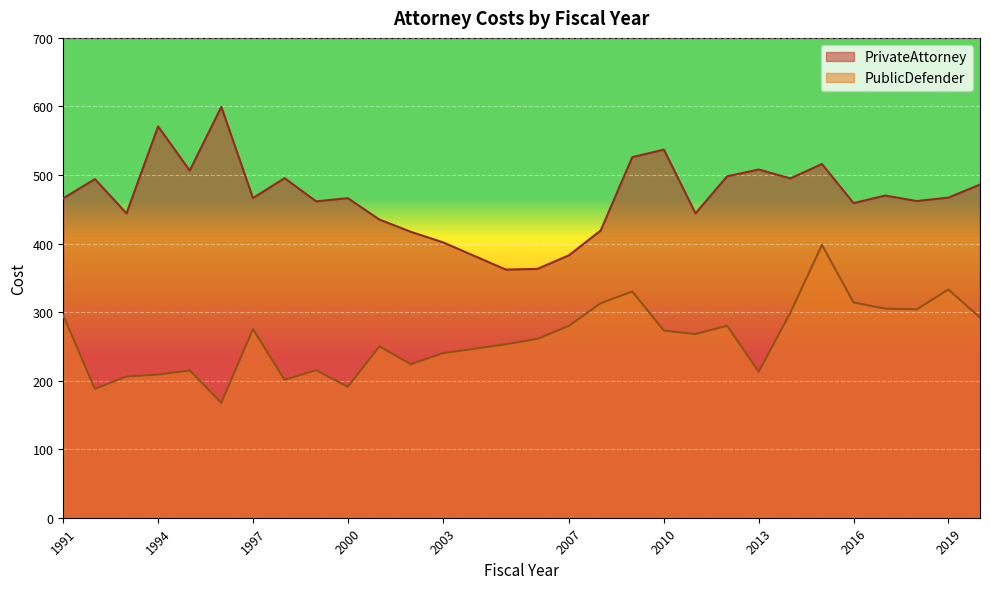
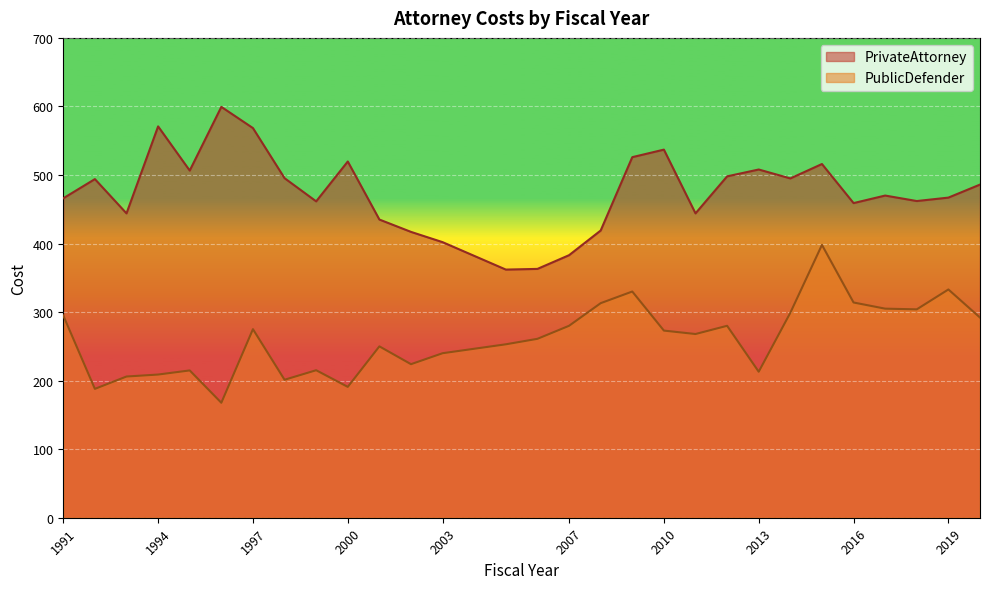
PrivateAttorney, 1997: 470 -> 570
PrivateAttorney, 2000: 470 -> 520
